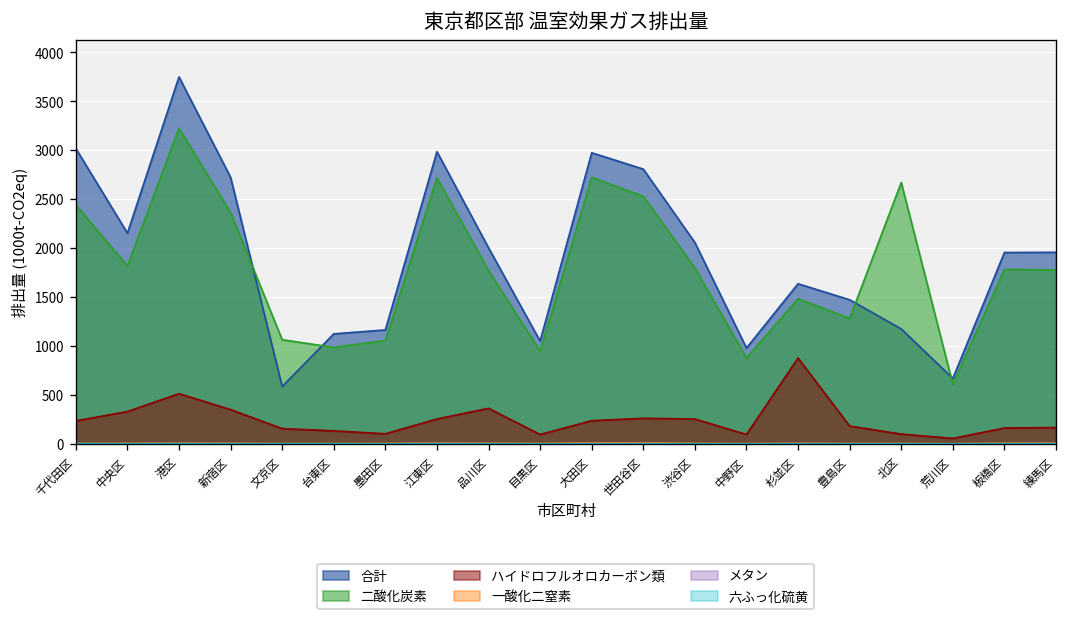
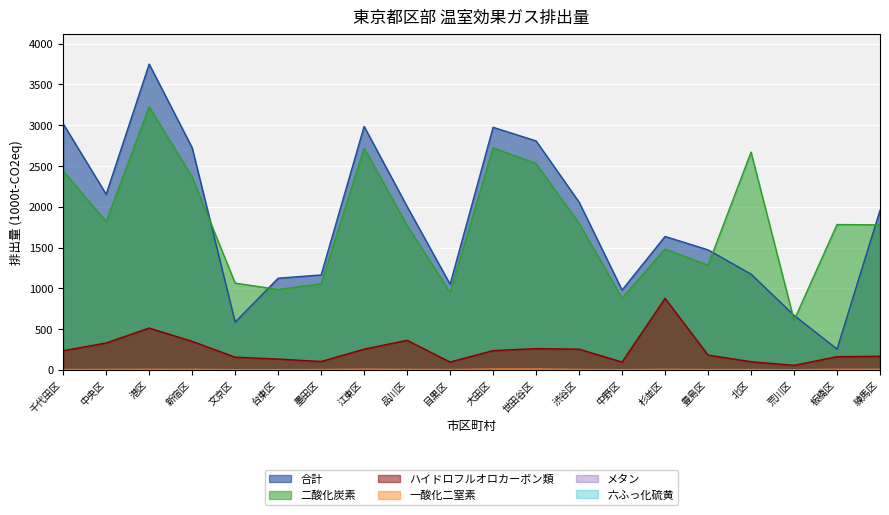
合計, 板橋区: 2000 -> 300
